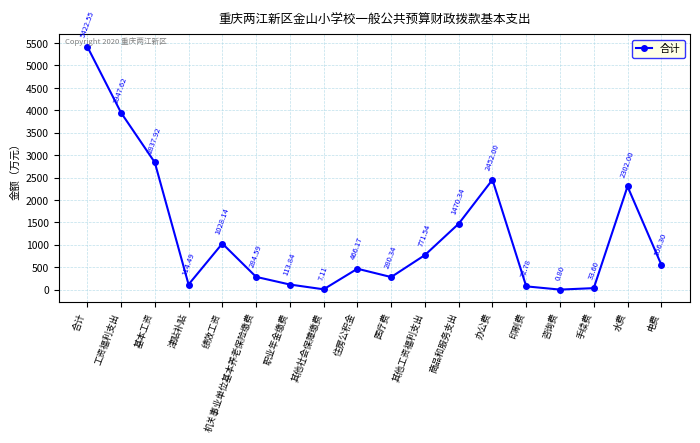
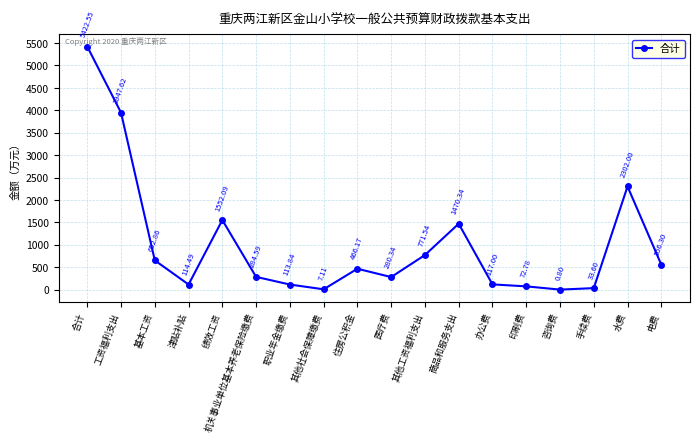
基本工资: 2837.92 -> 652.86
绩效工资: 1028.14 -> 1552.09
办公费: 2452.00 -> 117.00
